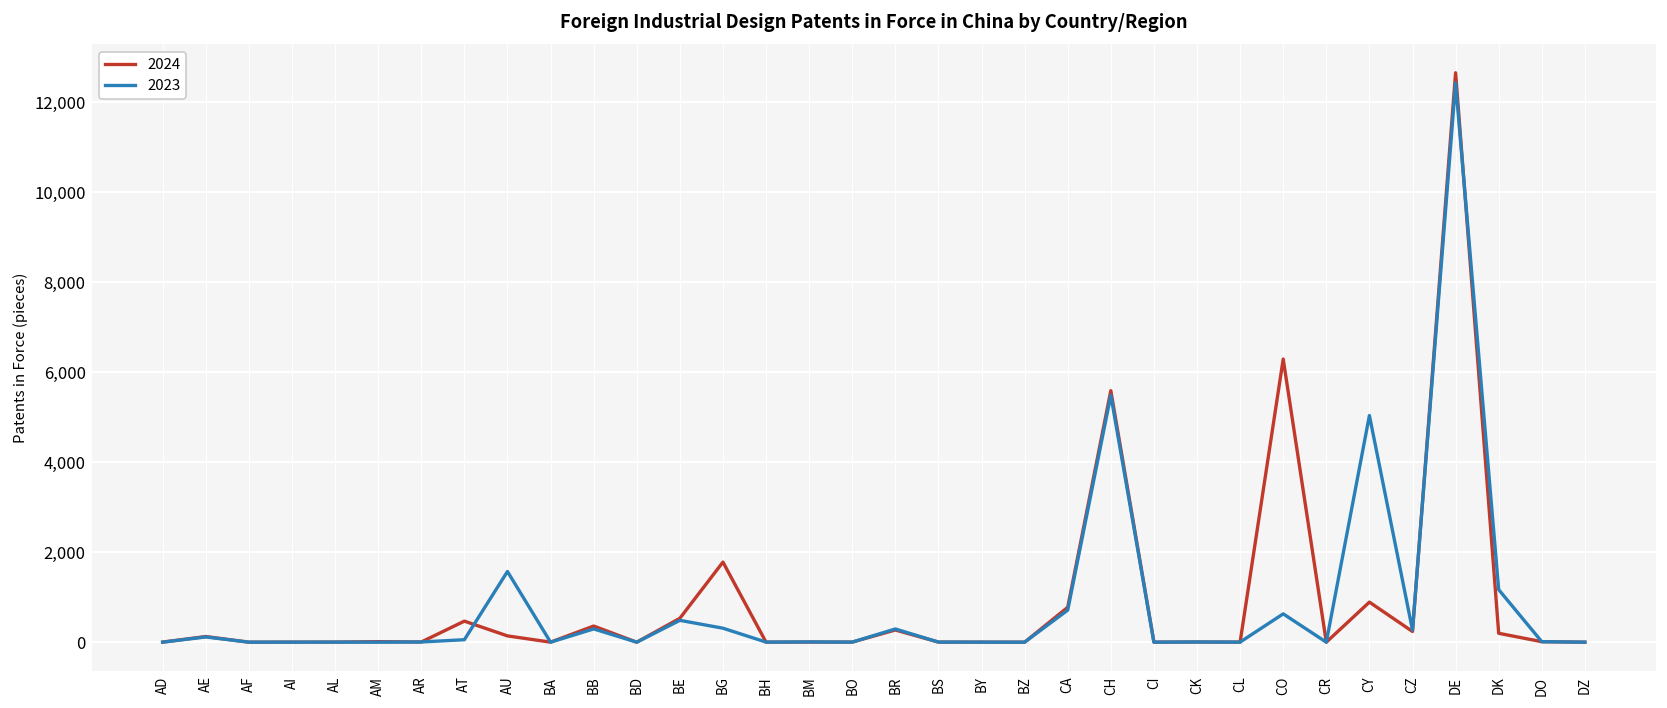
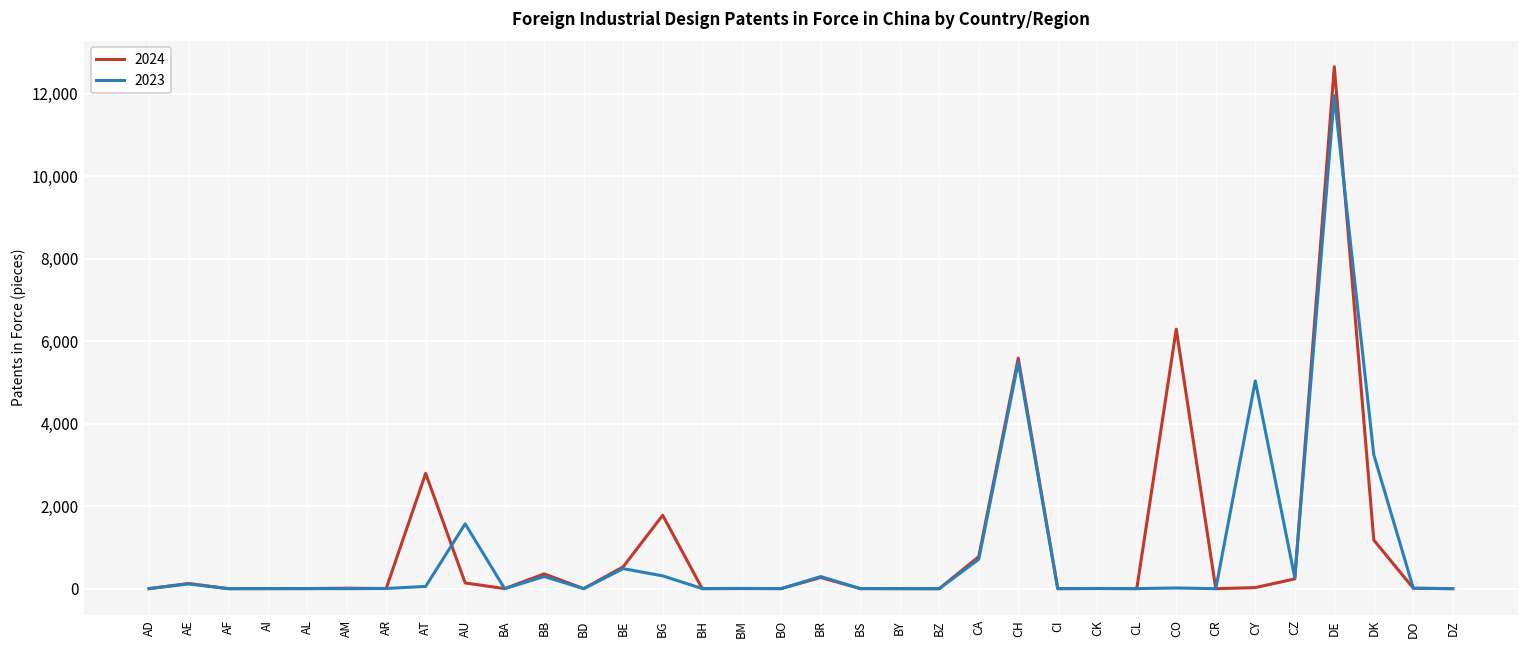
2024, AT: 500 -> 2,800
2023, CO: 600 -> 0
2024, CY: 900 -> 0
2023, DE: 12,400 -> 12,000
2024, DK: 200 -> 1,200
2023, DK: 1,200 -> 3,200
